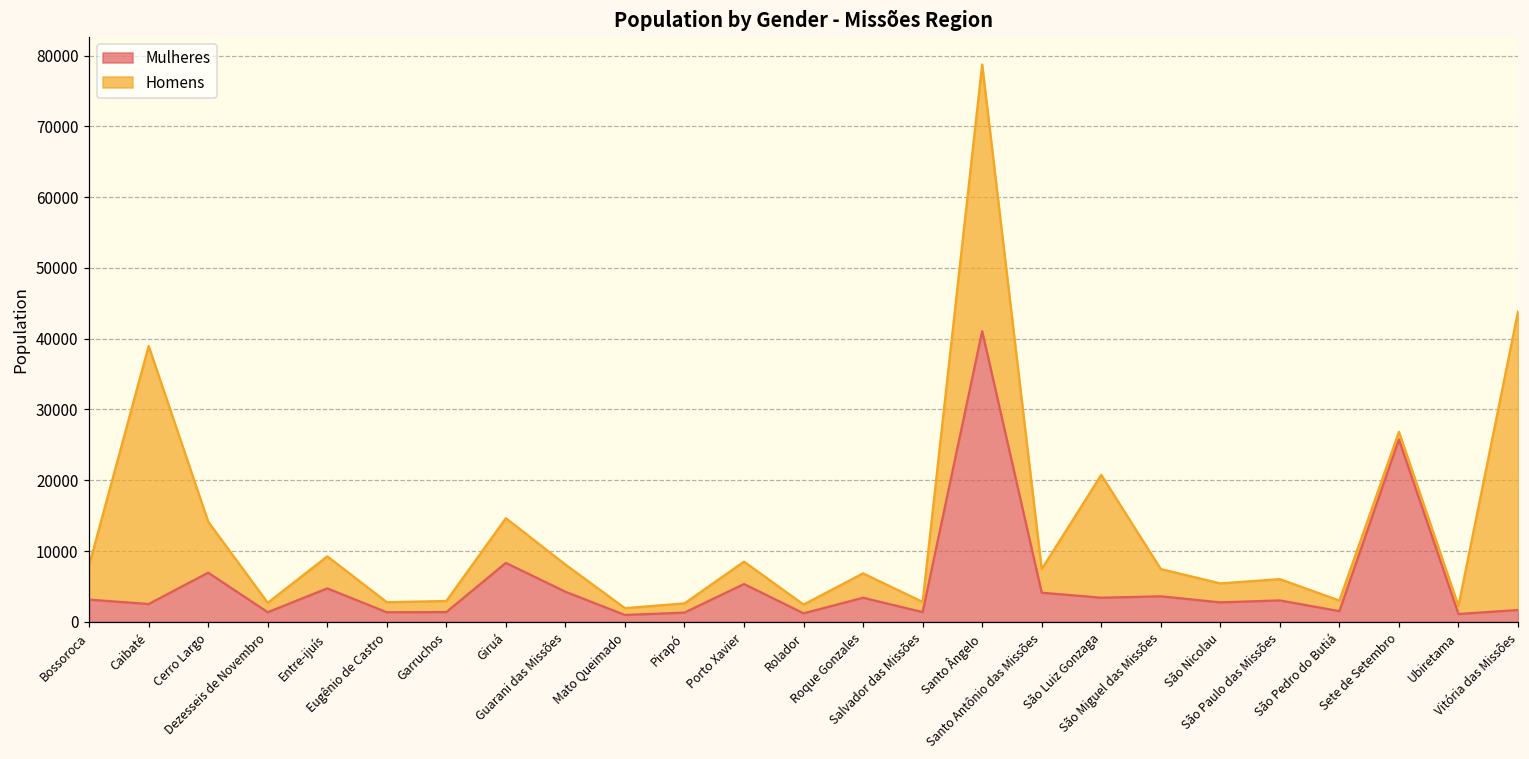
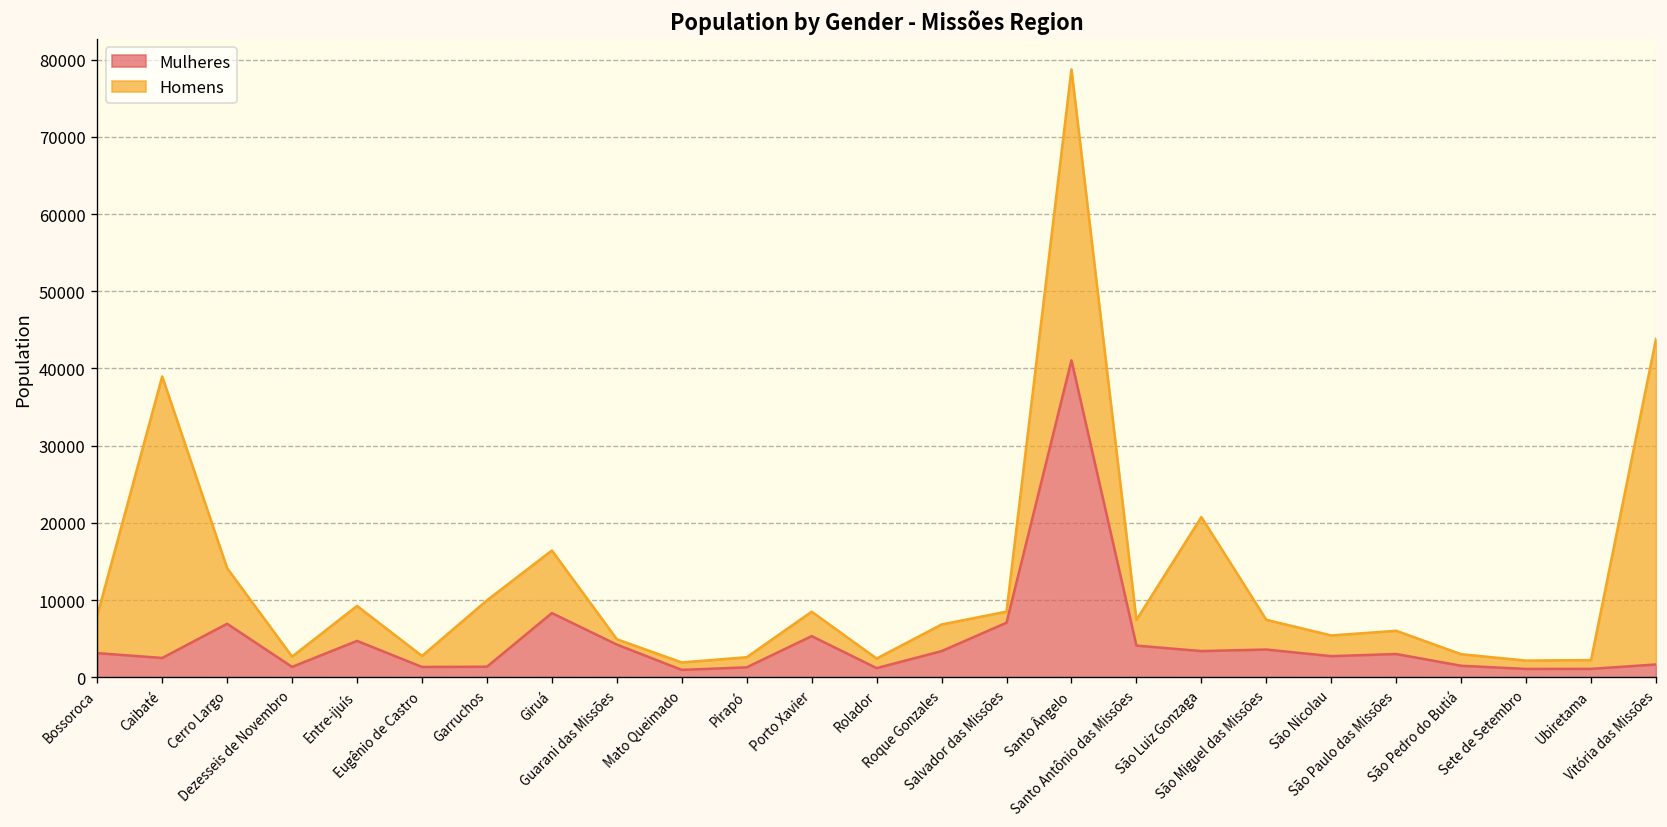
Homens, Garruchos: 2000 -> 9000
Homens, Giruá: 6000 -> 8000
Homens, Guarani das Missões: 4000 -> 1000
Mulheres, Salvador das Missões: 1000 -> 7000
Mulheres, Sete de Setembro: 26000 -> 1000
